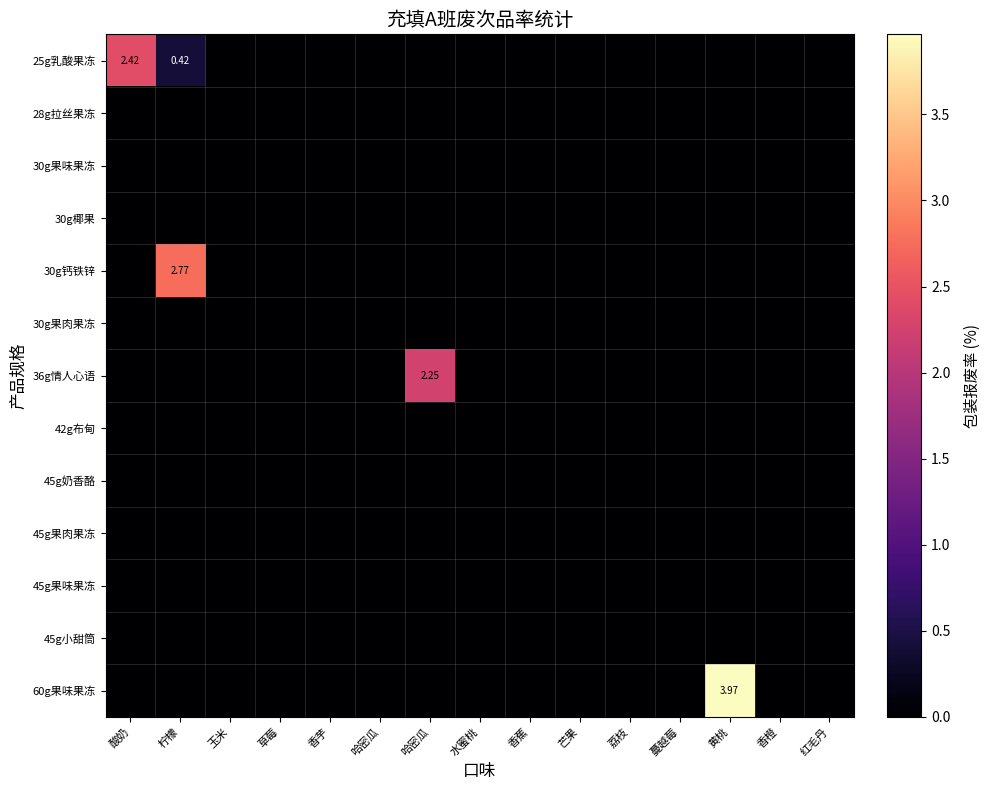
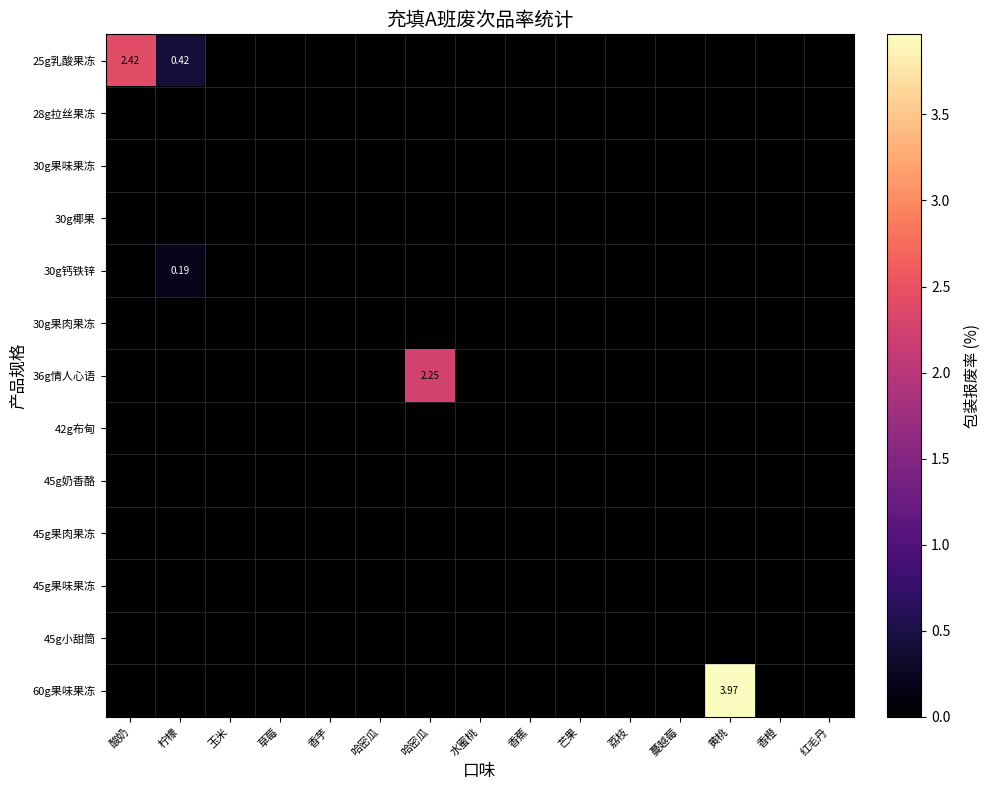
30g钙铁锌, 柠檬: 2.77 -> 0.19
